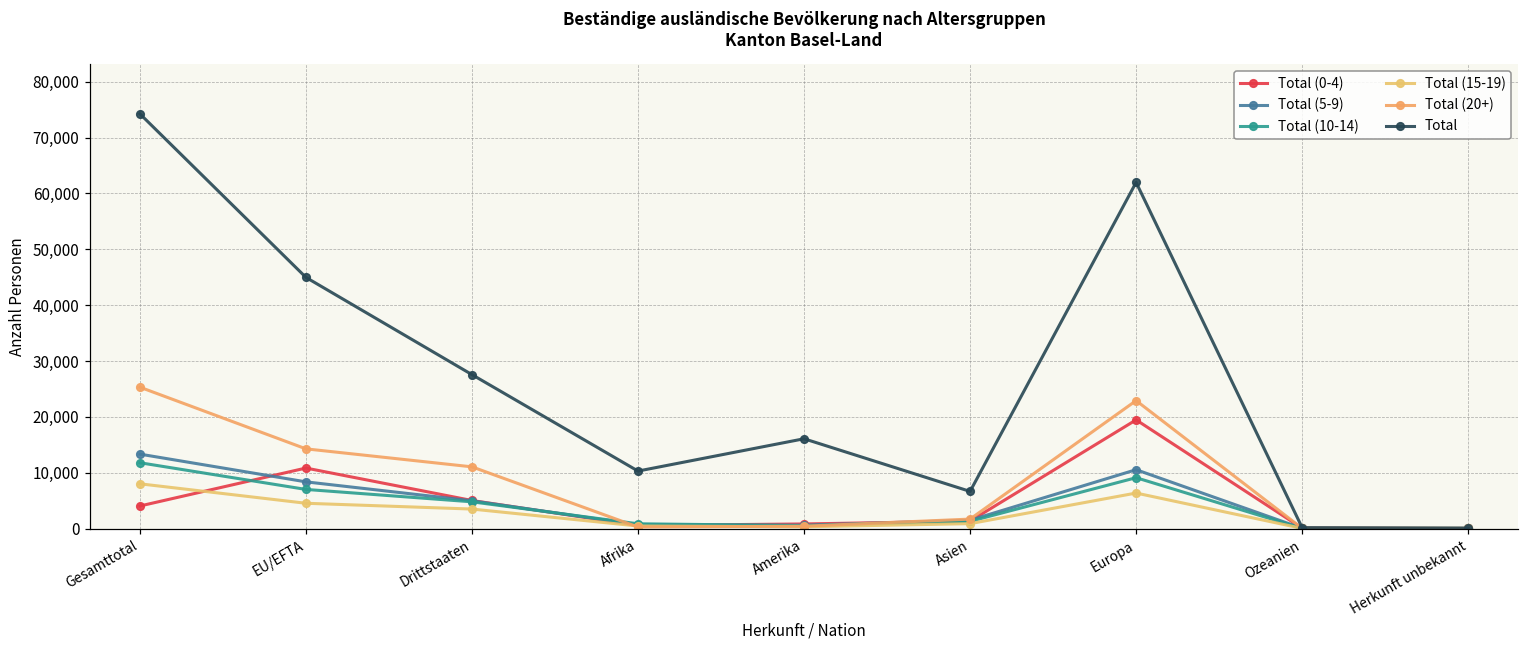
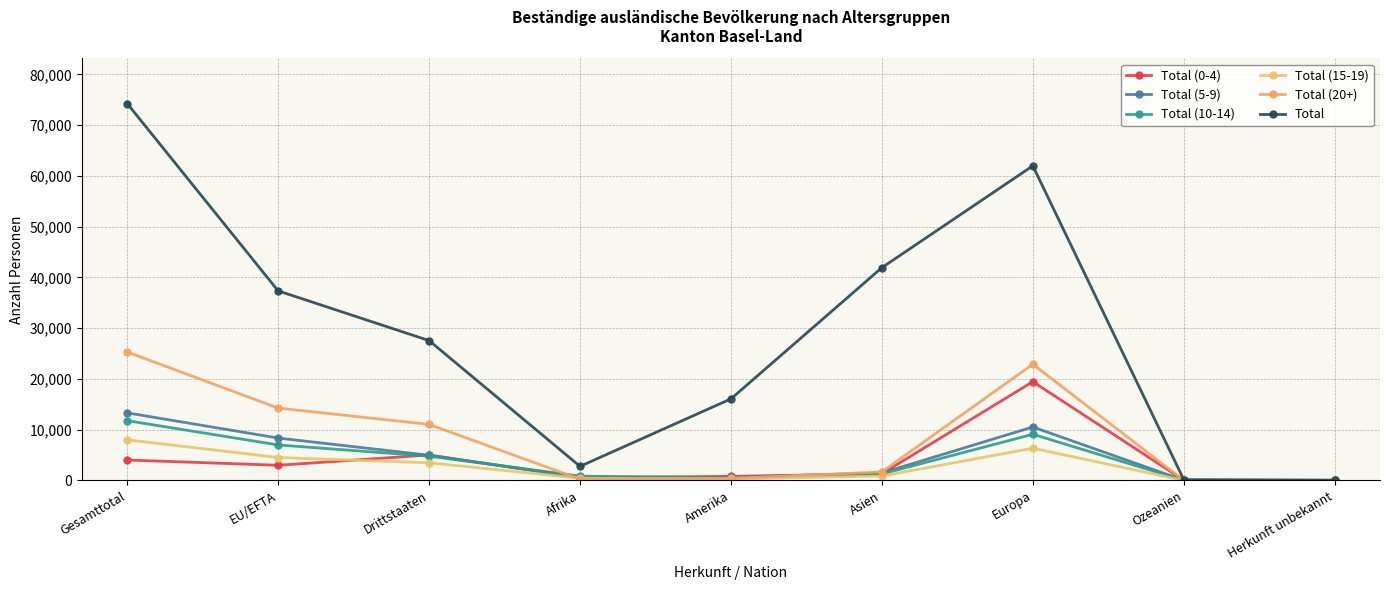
Total (0-4), EU/EFTA: 11,000 -> 3,000
Total, EU/EFTA: 45,000 -> 37,000
Total, Afrika: 10,000 -> 3,000
Total, Asien: 7,000 -> 42,000
